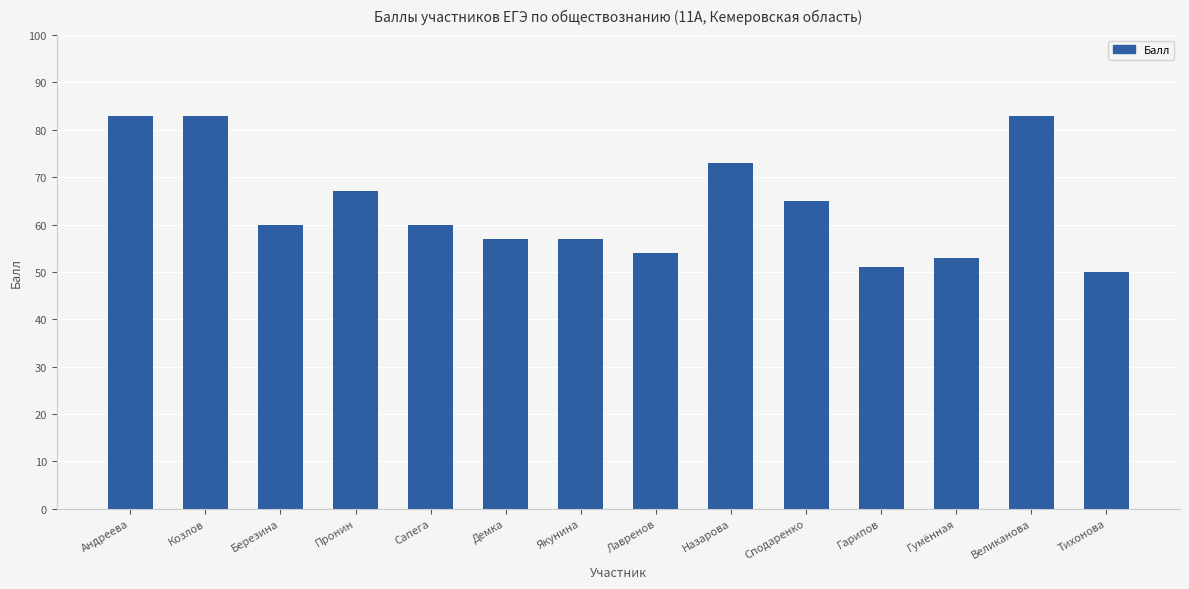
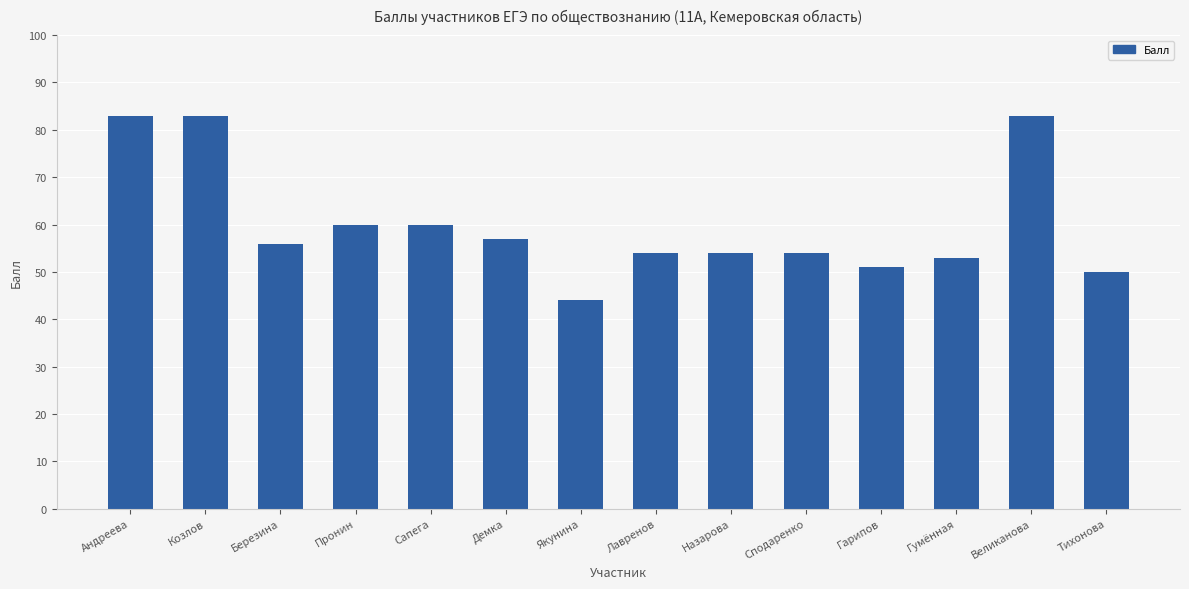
Березина: 60 -> 56
Пронин: 67 -> 60
Якунина: 57 -> 44
Назарова: 73 -> 54
Сподаренко: 65 -> 54
